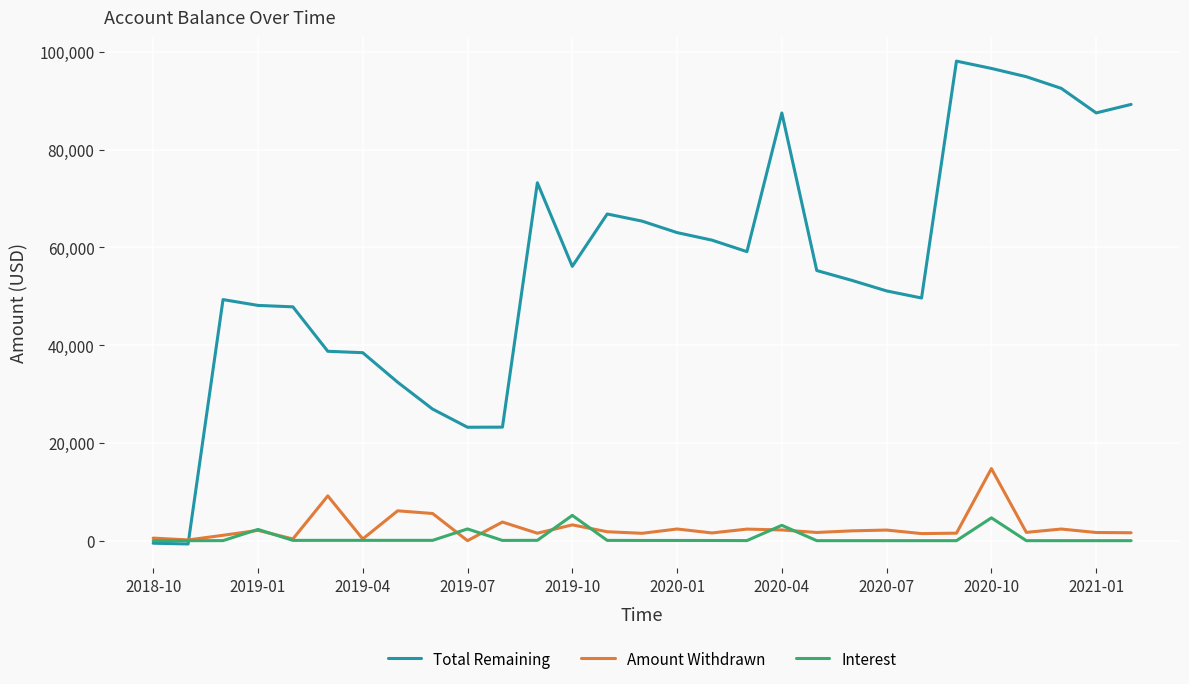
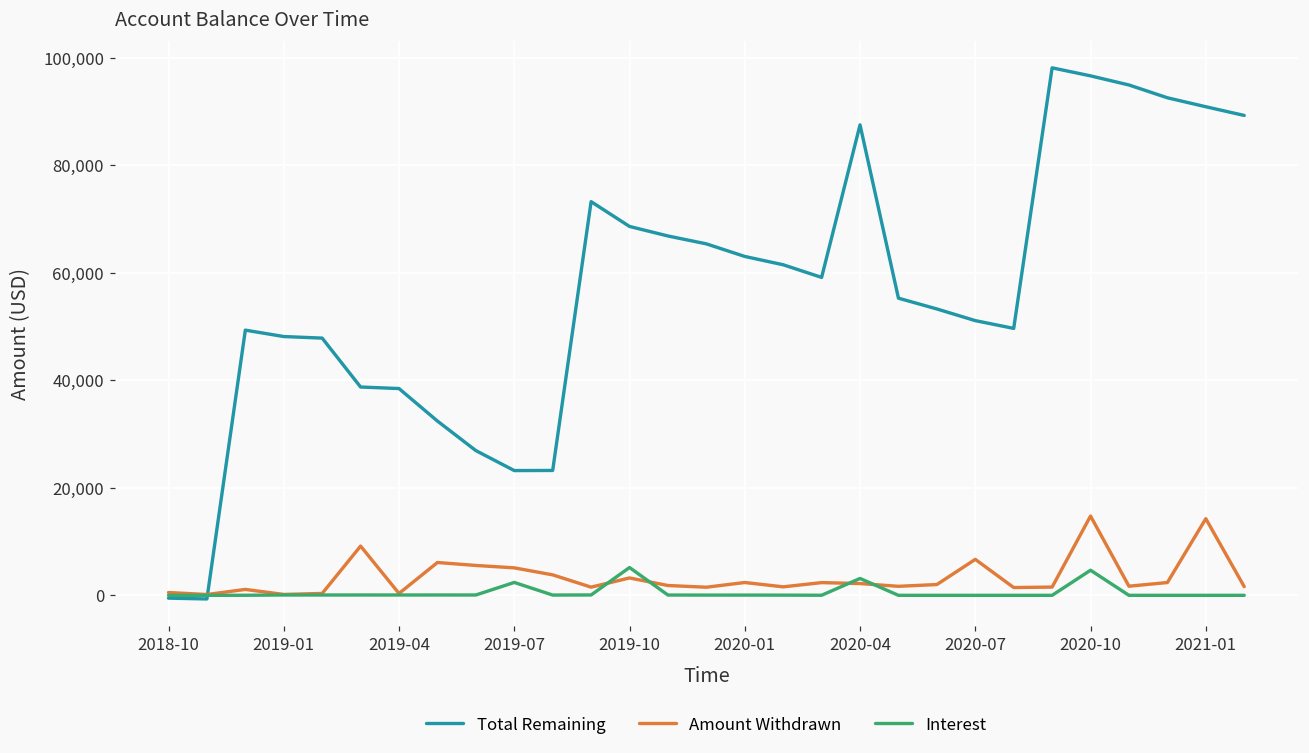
Amount Withdrawn, 2019-01: 2,000 -> 0
Interest, 2019-01: 2,000 -> 0
Amount Withdrawn, 2019-07: 0 -> 5,000
Total Remaining, 2019-10: 56,000 -> 69,000
Amount Withdrawn, 2020-07: 2,000 -> 7,000
Total Remaining, 2021-01: 88,000 -> 91,000
Amount Withdrawn, 2021-01: 2,000 -> 14,000
